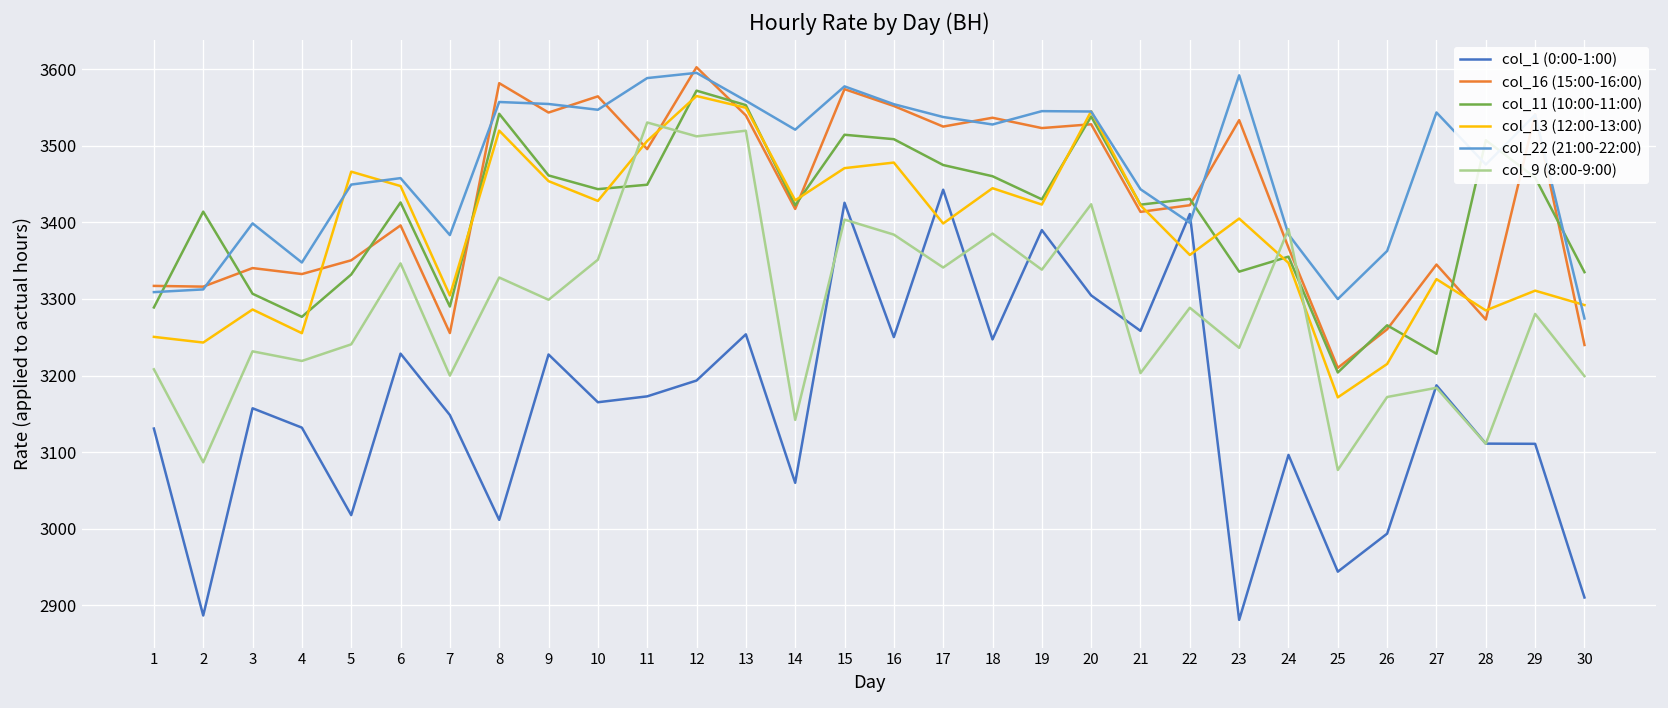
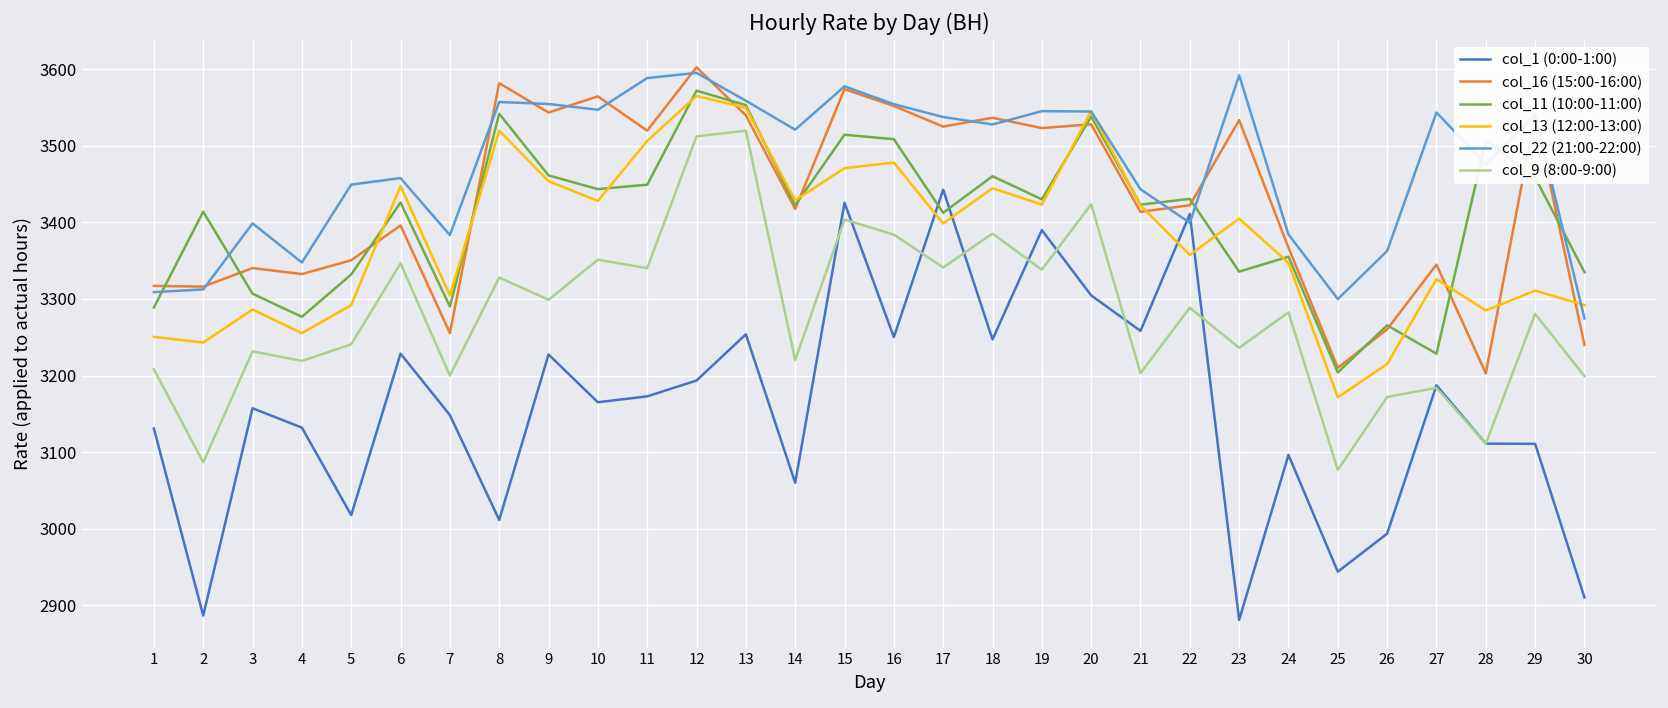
col_13 (12:00-13:00), 5: 3470 -> 3290
col_16 (15:00-16:00), 11: 3500 -> 3520
col_9 (8:00-9:00), 11: 3530 -> 3340
col_9 (8:00-9:00), 14: 3140 -> 3220
col_11 (10:00-11:00), 17: 3470 -> 3410
col_9 (8:00-9:00), 24: 3390 -> 3280
col_16 (15:00-16:00), 28: 3270 -> 3200
